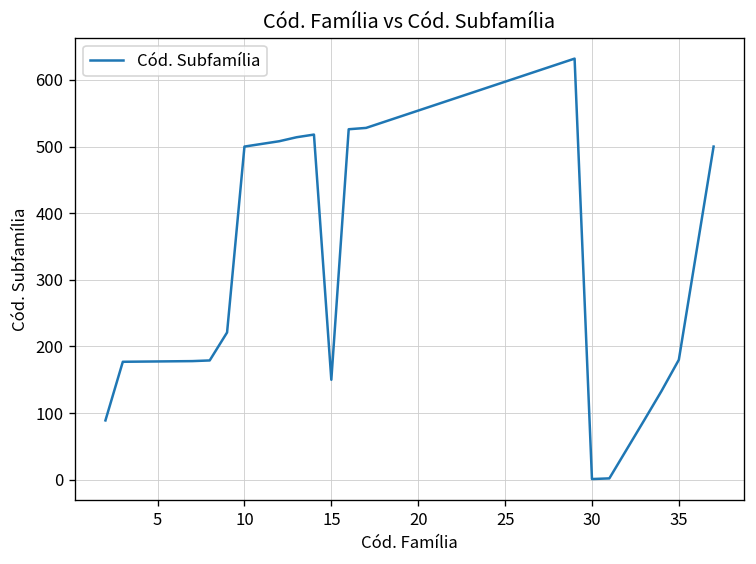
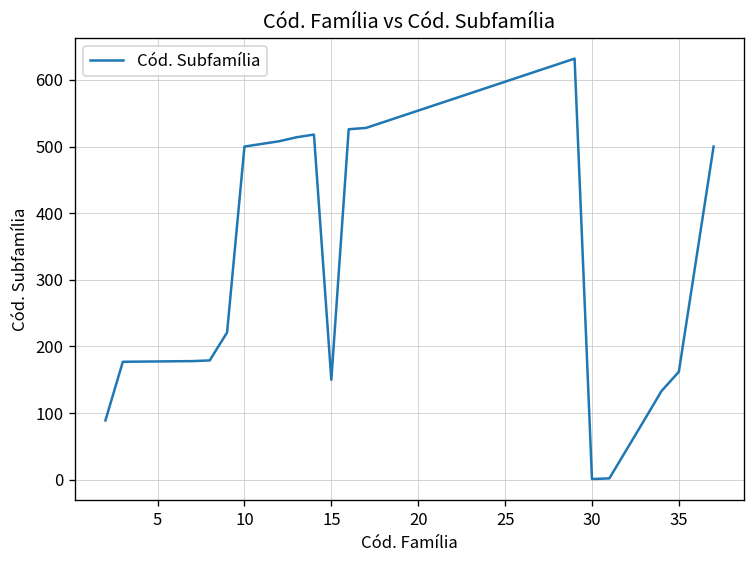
35: 180 -> 160
